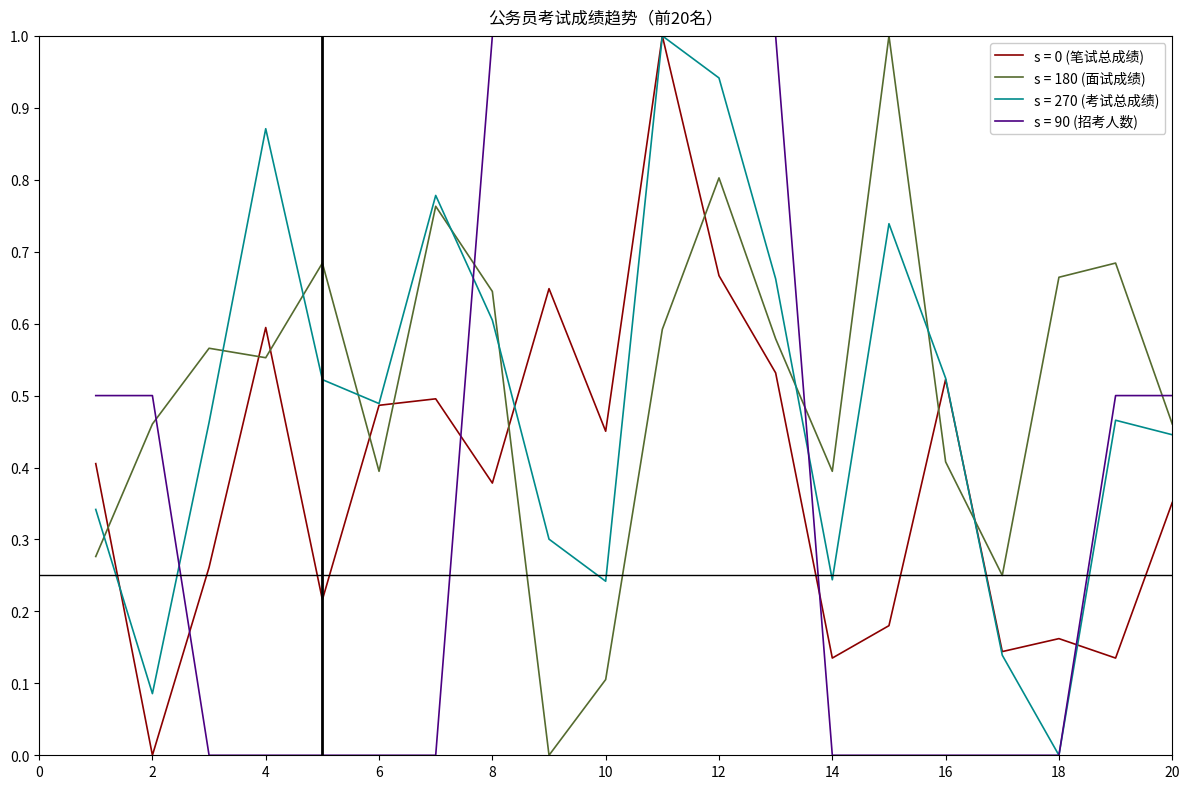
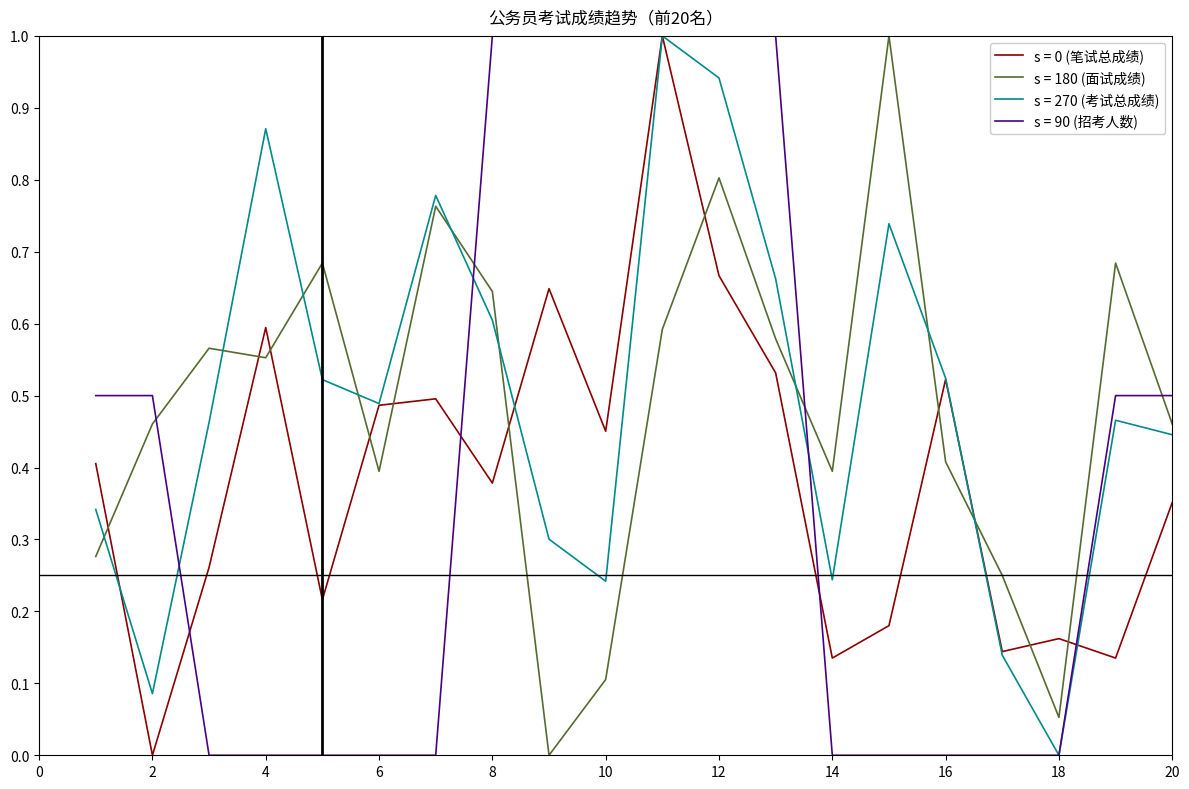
s = 180 (面试成绩), 18: 0.66 -> 0.05
